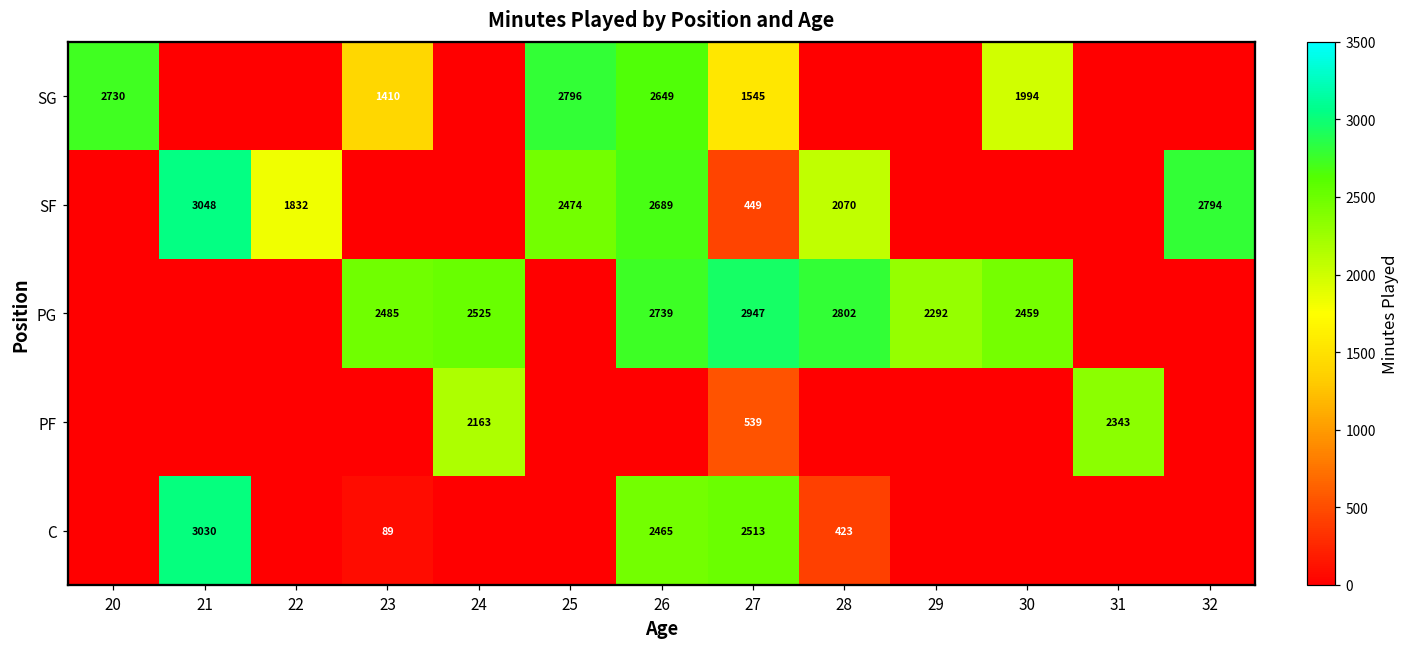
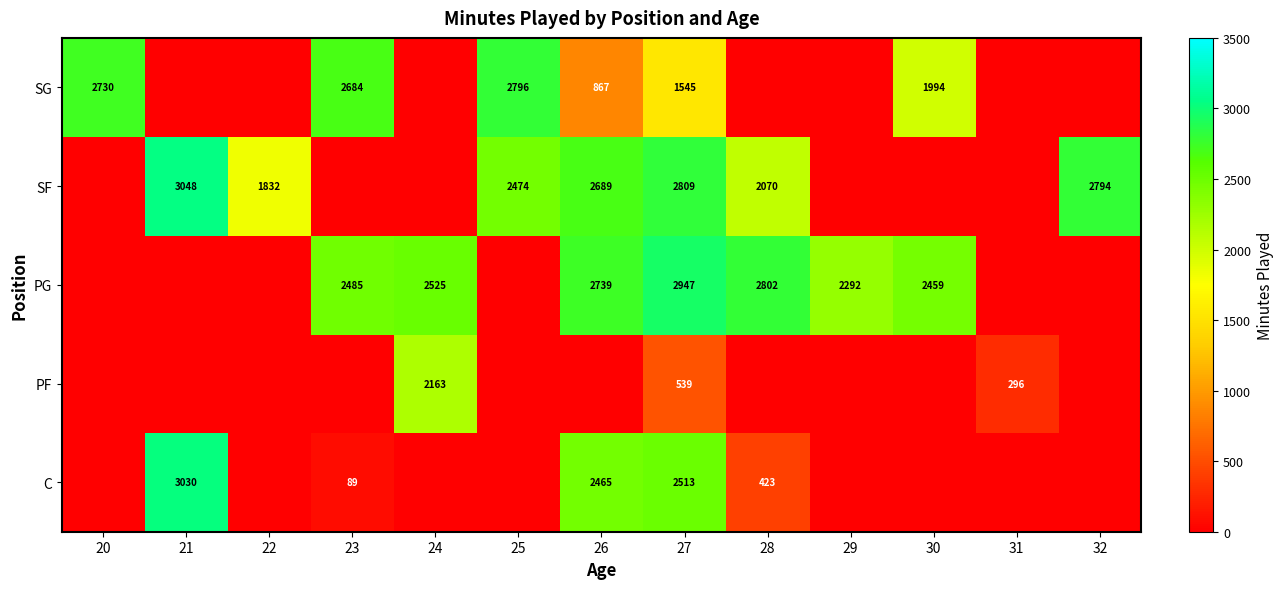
SG, 23: 1410 -> 2684
SG, 26: 2649 -> 867
SF, 27: 449 -> 2809
PF, 31: 2343 -> 296
